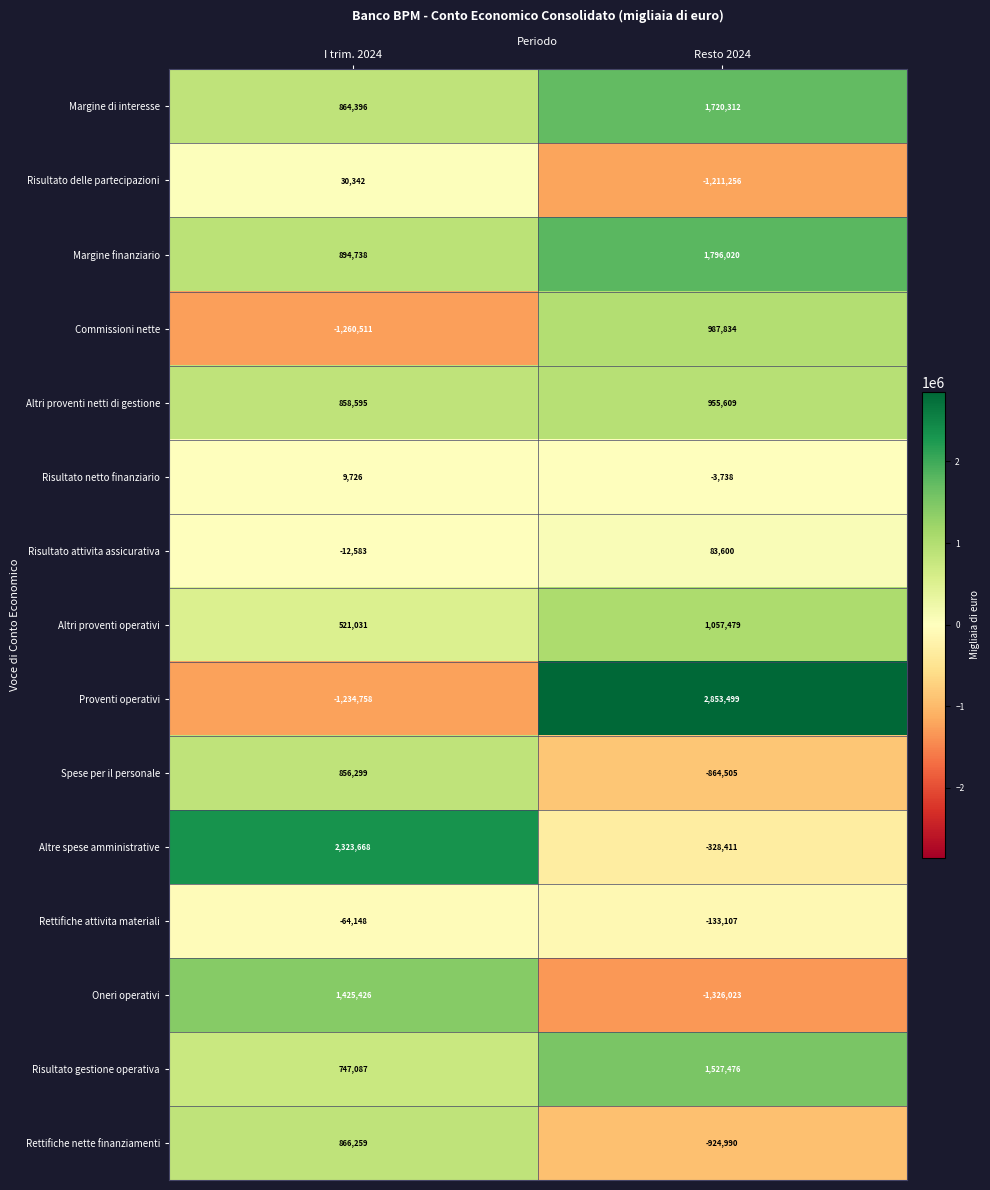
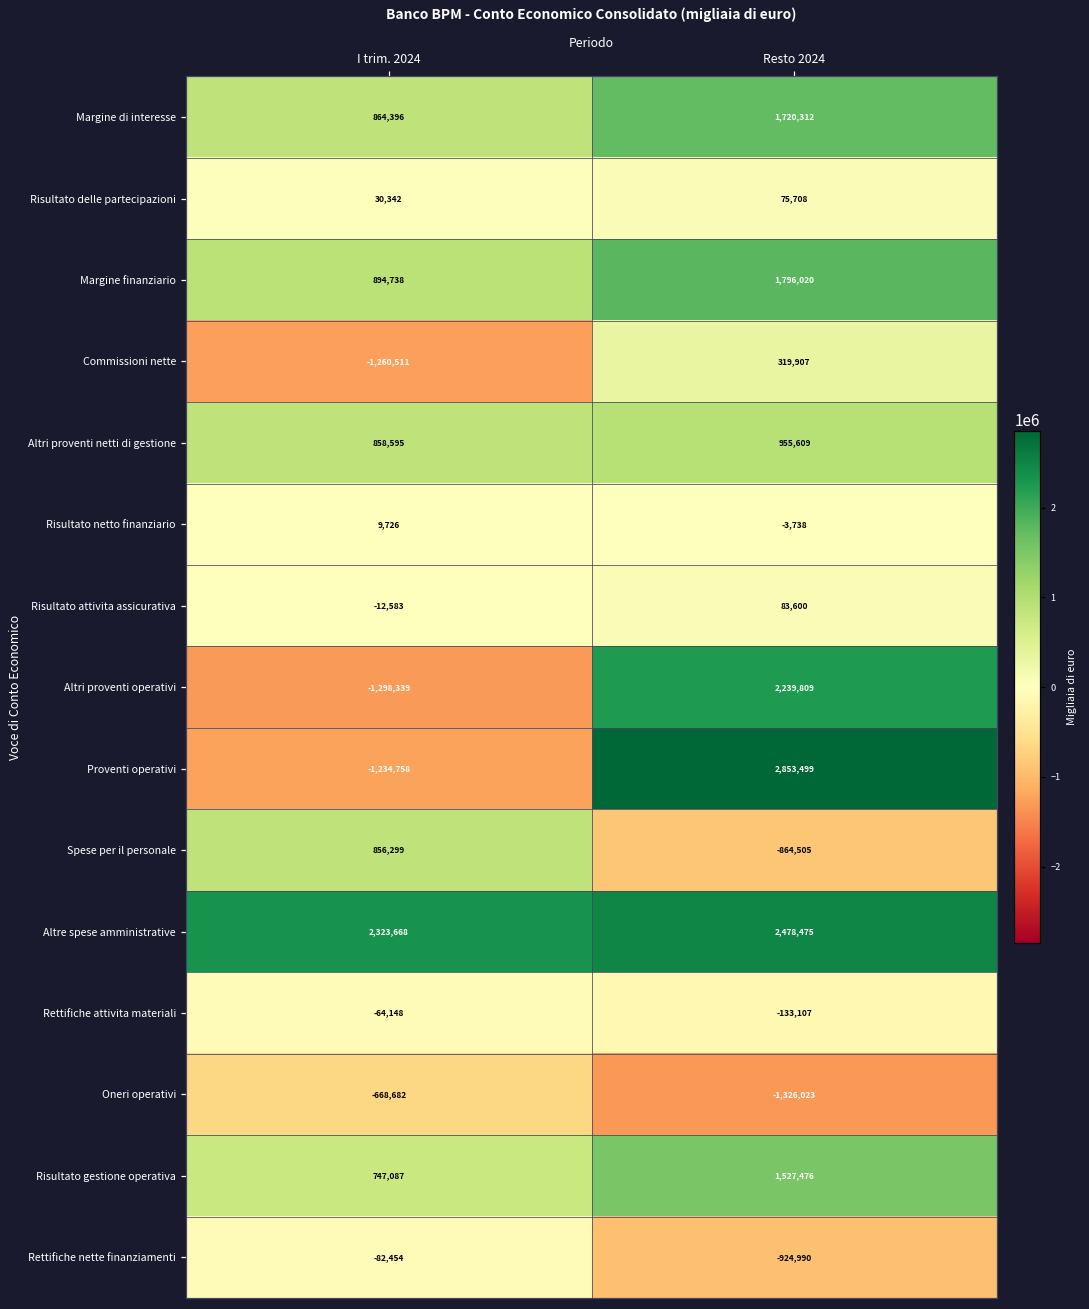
Risultato delle partecipazioni, Resto 2024: -1,211,256 -> 75,708
Commissioni nette, Resto 2024: 987,834 -> 319,907
Altri proventi operativi, I trim. 2024: 521,031 -> -1,298,339
Altri proventi operativi, Resto 2024: 1,057,479 -> 2,239,809
Altre spese amministrative, Resto 2024: -328,411 -> 2,478,475
Oneri operativi, I trim. 2024: 1,425,426 -> -668,682
Rettifiche nette finanziamenti, I trim. 2024: 866,259 -> -82,454
